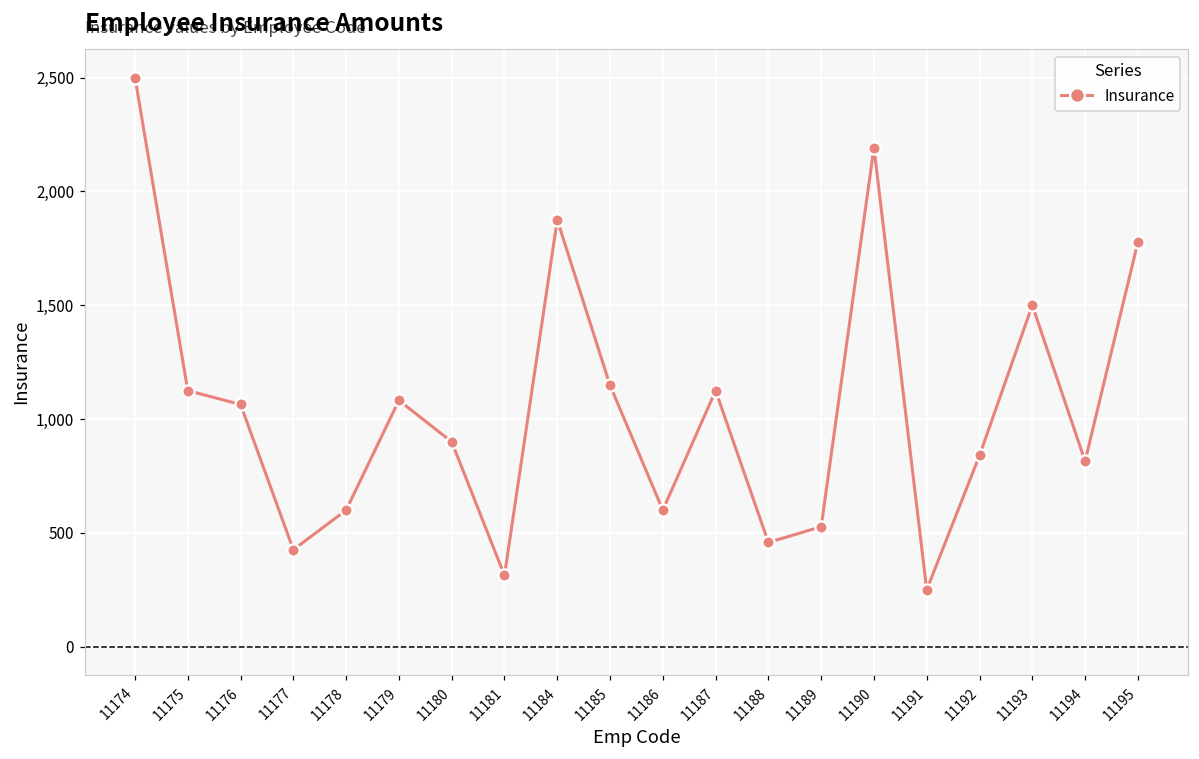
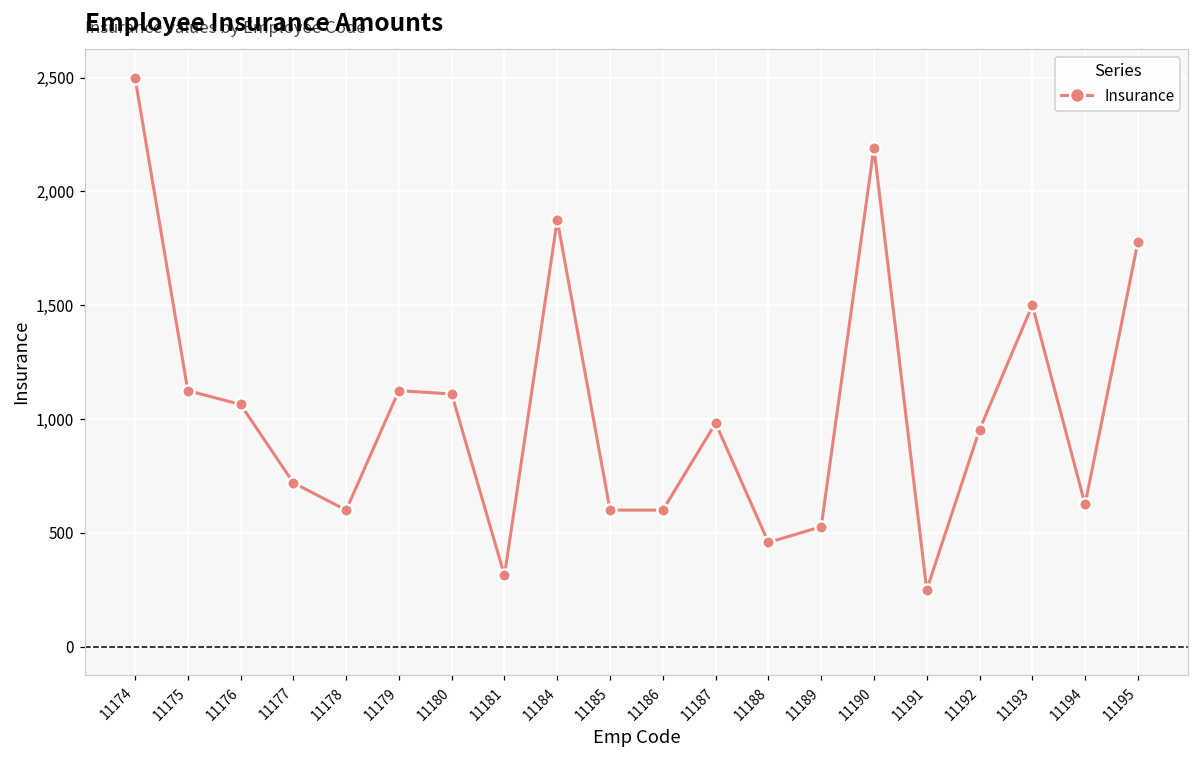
11177: 430 -> 720
11179: 1,080 -> 1,130
11180: 900 -> 1,110
11185: 1,150 -> 600
11187: 1,130 -> 980
11192: 840 -> 950
11194: 820 -> 630
